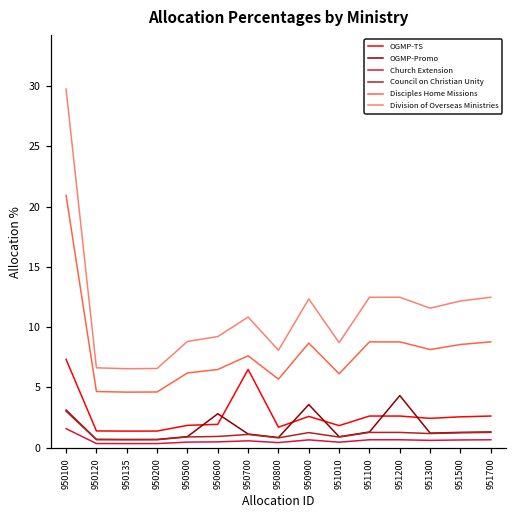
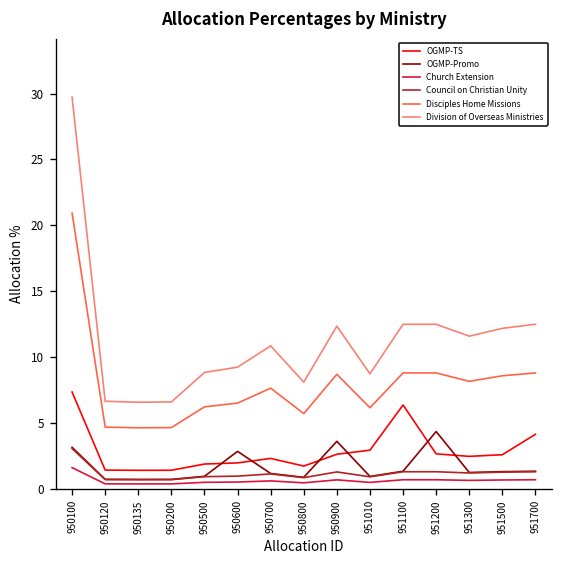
OGMP-TS, 950700: 6.5 -> 2.3
OGMP-TS, 951010: 1.8 -> 2.9
OGMP-TS, 951100: 2.6 -> 6.3
OGMP-TS, 951700: 2.6 -> 4.1
